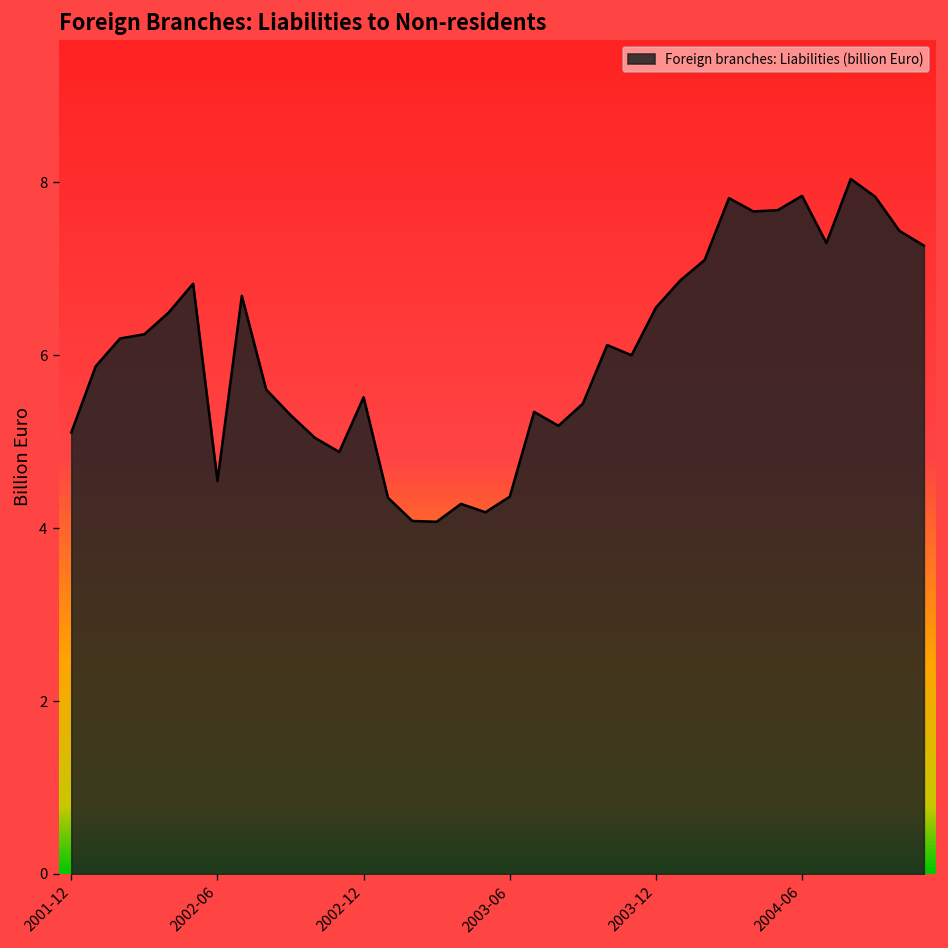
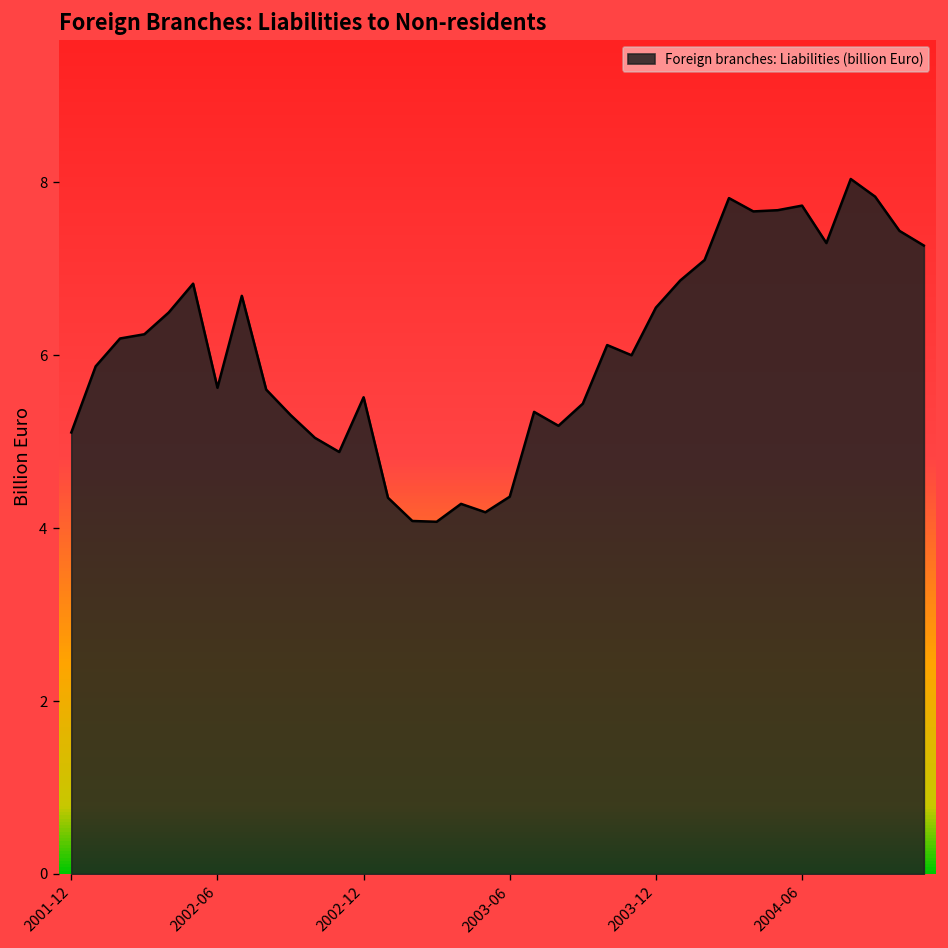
2002-06: 4.5 -> 5.6
2004-06: 7.8 -> 7.7
